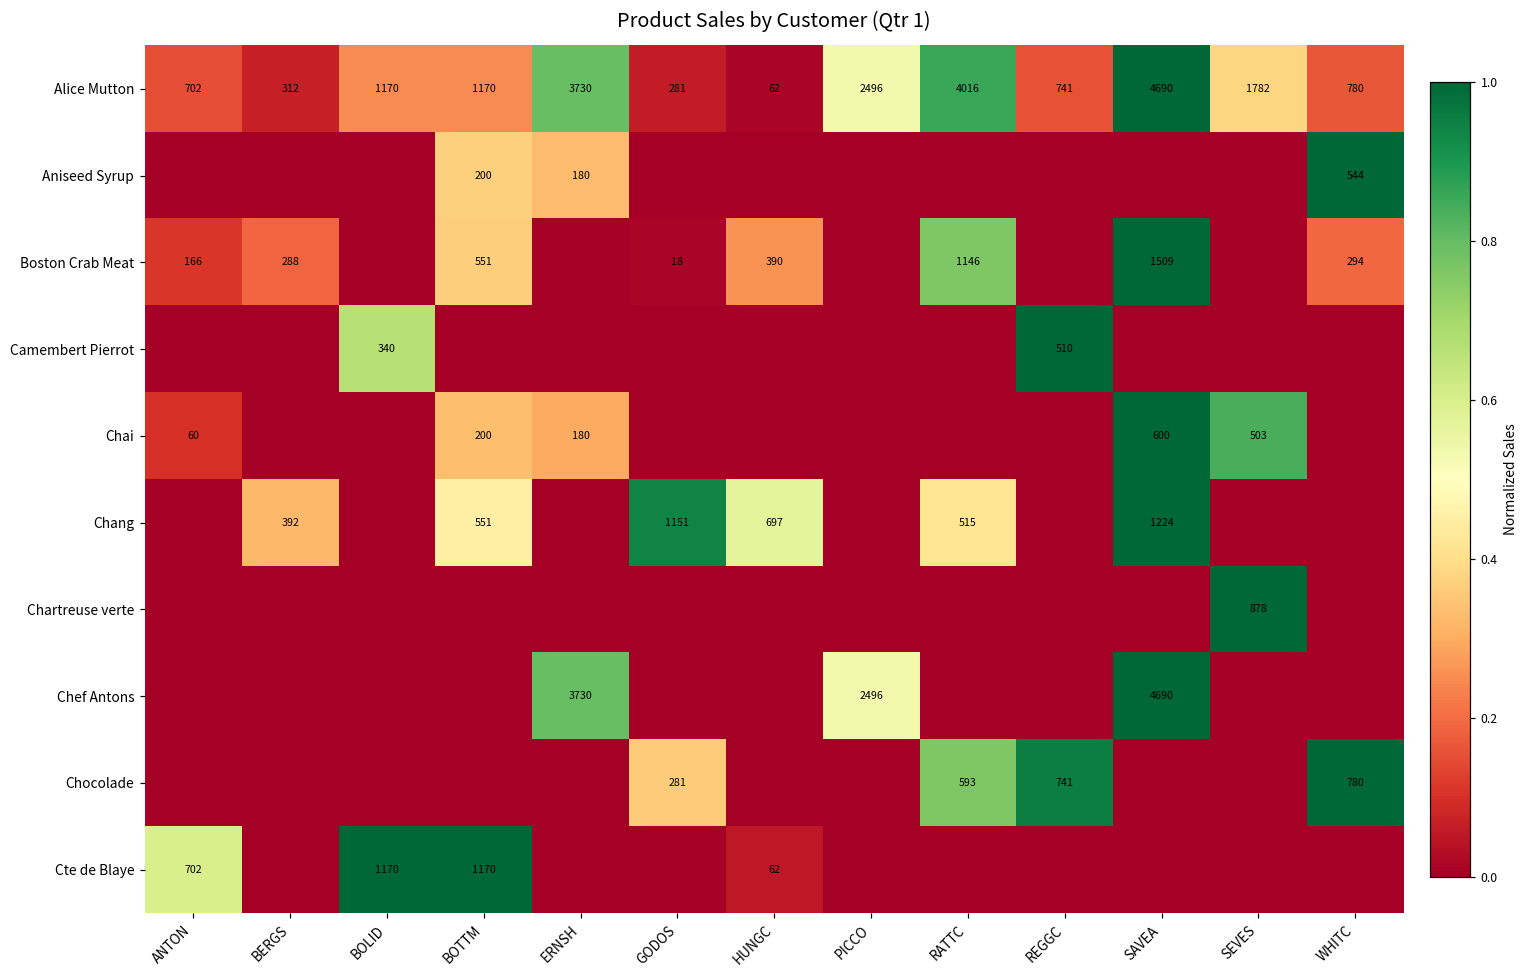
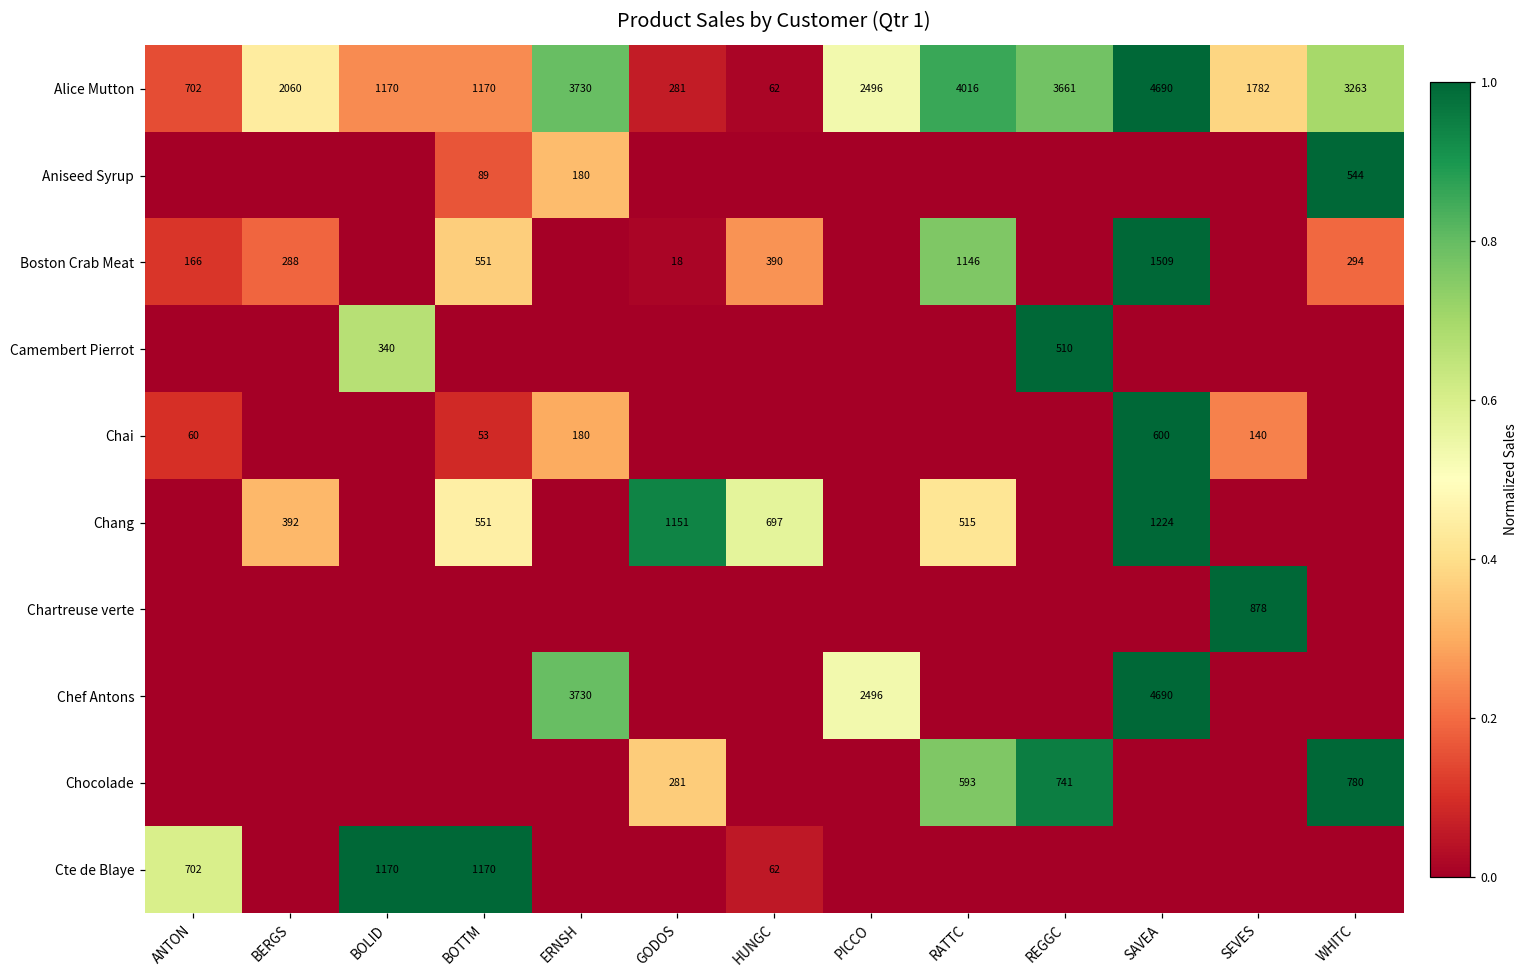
Alice Mutton, BERGS: 312 -> 2060
Alice Mutton, REGGC: 741 -> 3661
Alice Mutton, WHITC: 780 -> 3263
Aniseed Syrup, BOTTM: 200 -> 89
Chai, BOTTM: 200 -> 53
Chai, SEVES: 503 -> 140
